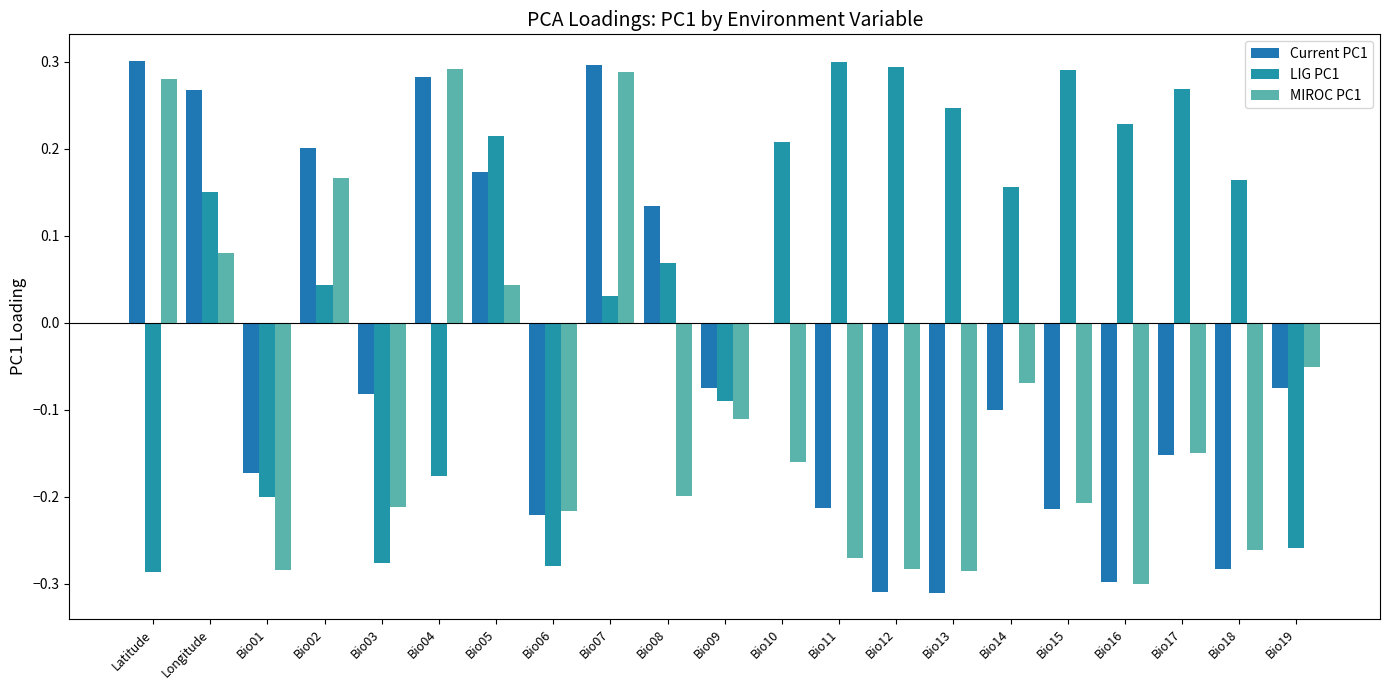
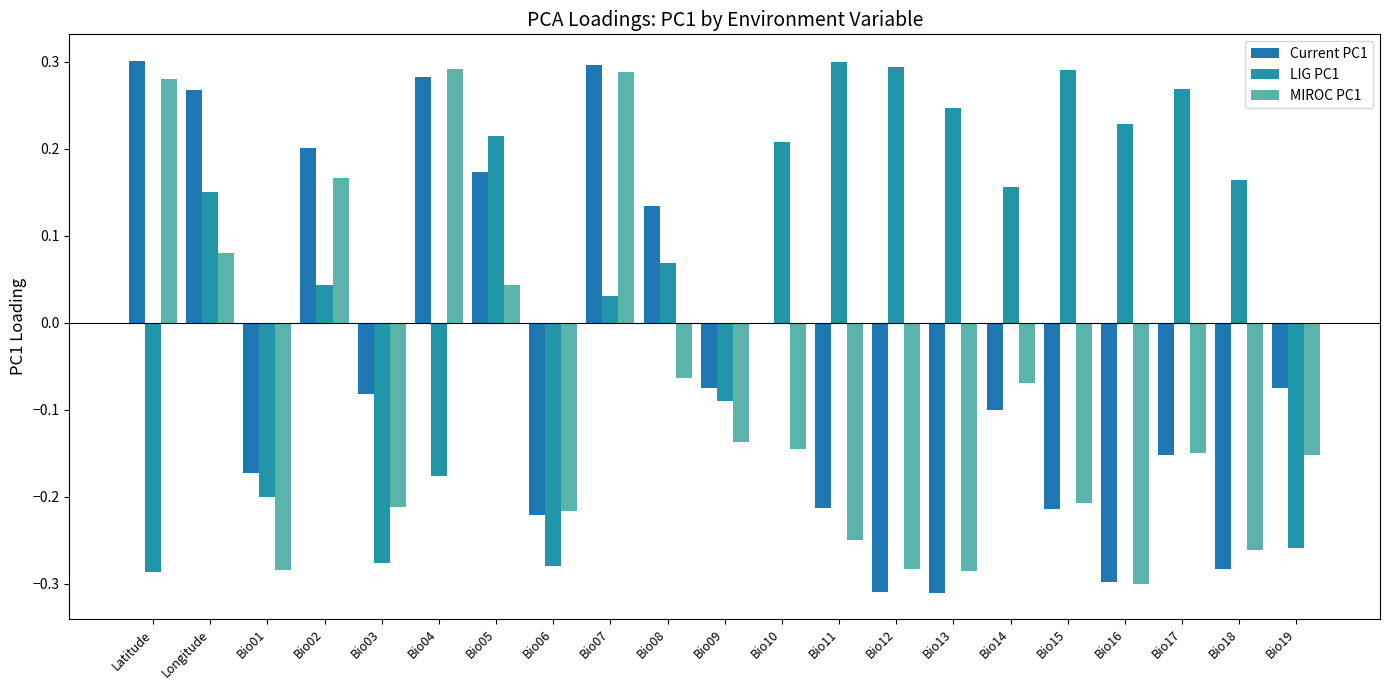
MIROC PC1, Bio08: -0.20 -> -0.06
MIROC PC1, Bio09: -0.11 -> -0.14
MIROC PC1, Bio10: -0.16 -> -0.14
MIROC PC1, Bio11: -0.27 -> -0.25
MIROC PC1, Bio19: -0.05 -> -0.15
